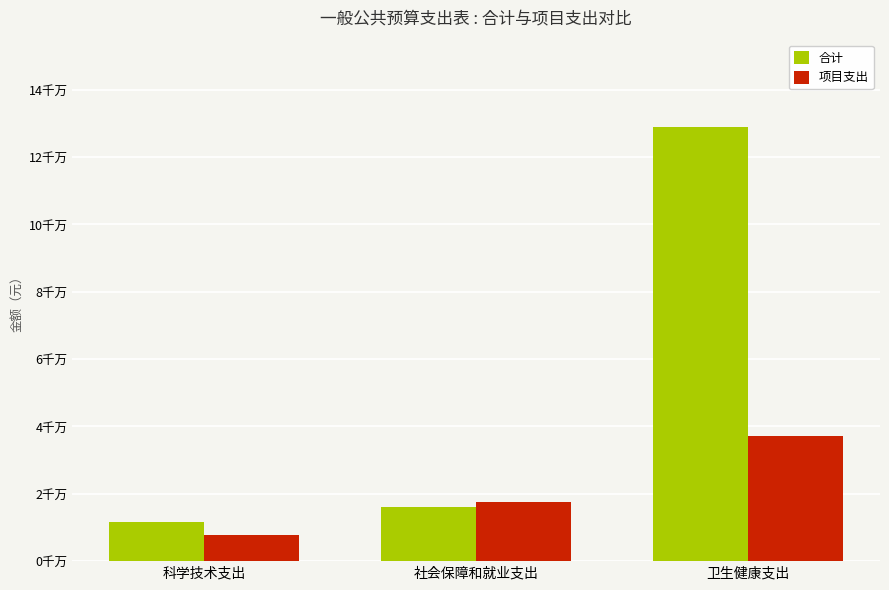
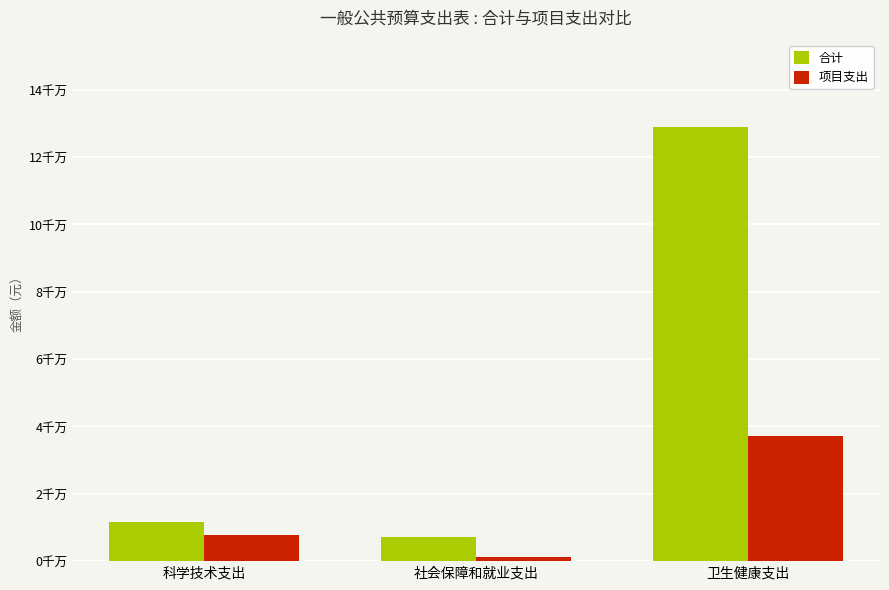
合计, 社会保障和就业支出: 1.6千万 -> 0.7千万
项目支出, 社会保障和就业支出: 1.7千万 -> 0.1千万
